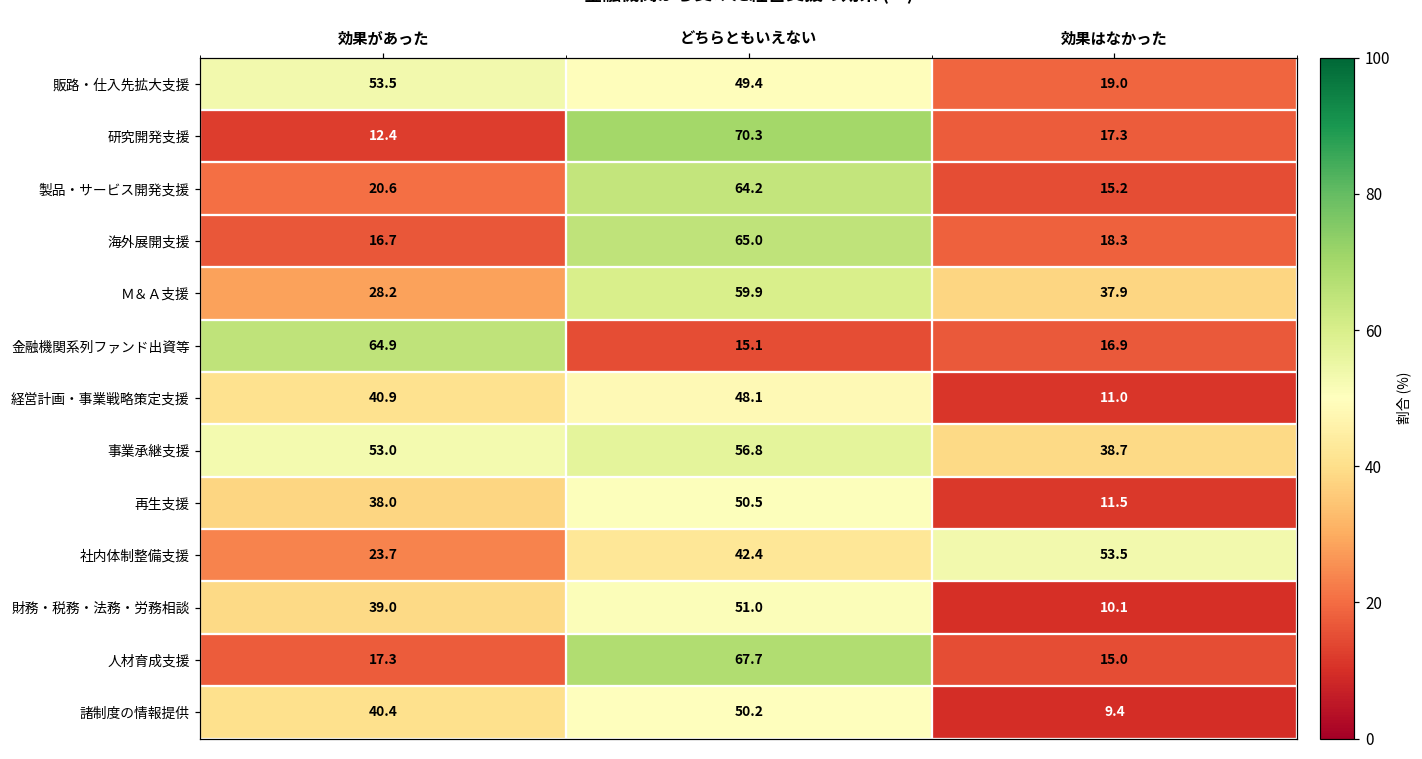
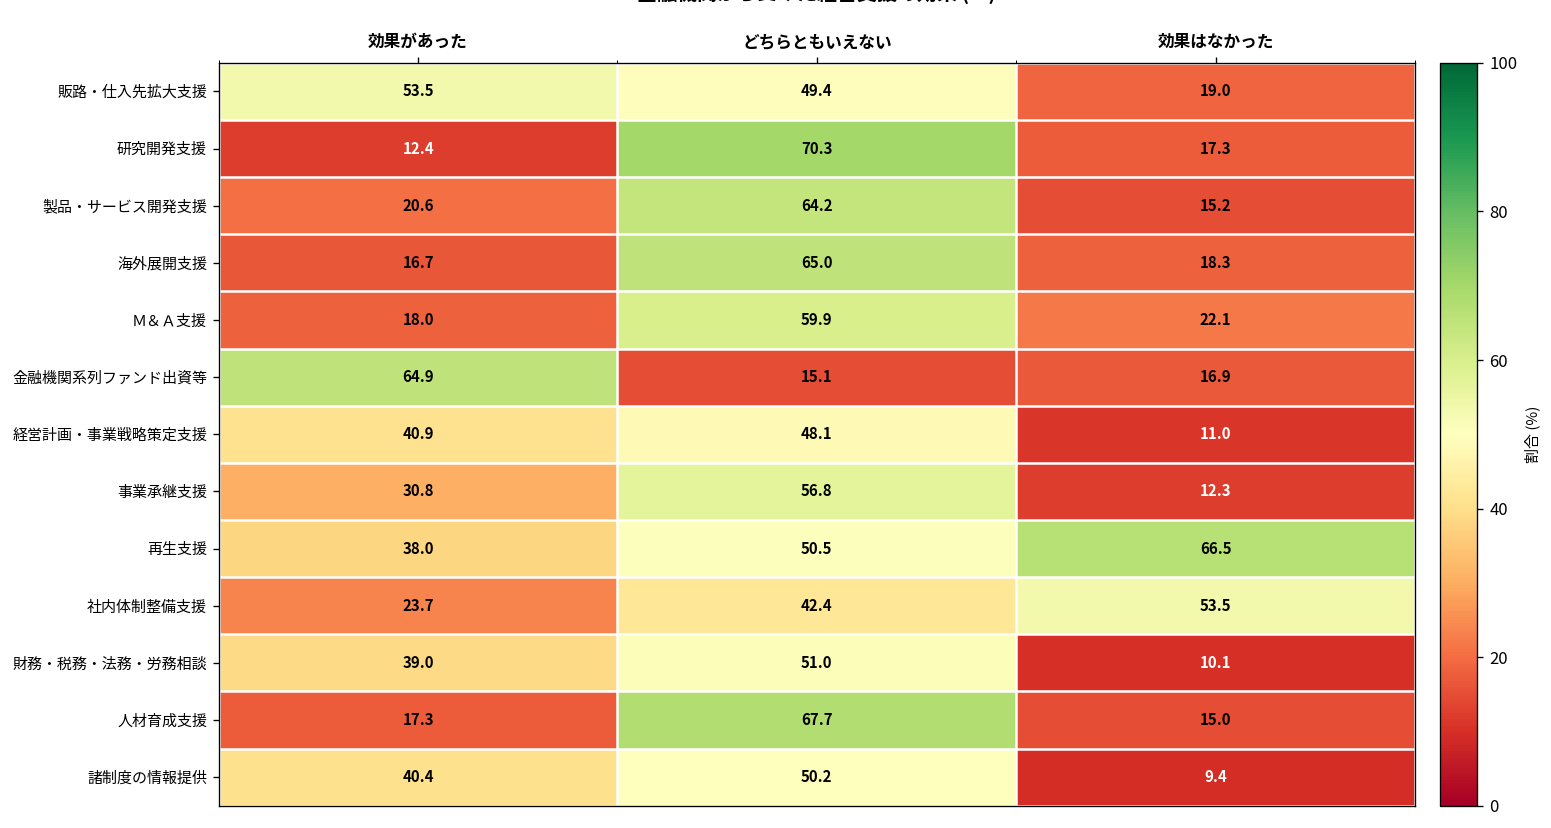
Ｍ＆Ａ支援, 効果があった: 28.2 -> 18.0
Ｍ＆Ａ支援, 効果はなかった: 37.9 -> 22.1
事業承継支援, 効果があった: 53.0 -> 30.8
事業承継支援, 効果はなかった: 38.7 -> 12.3
再生支援, 効果はなかった: 11.5 -> 66.5
